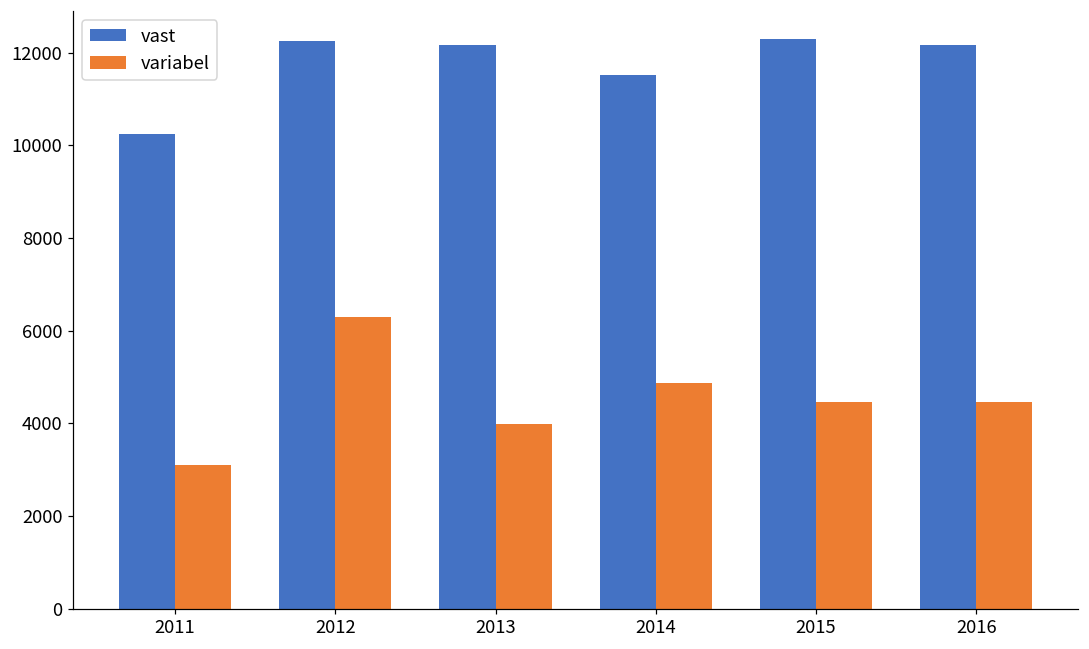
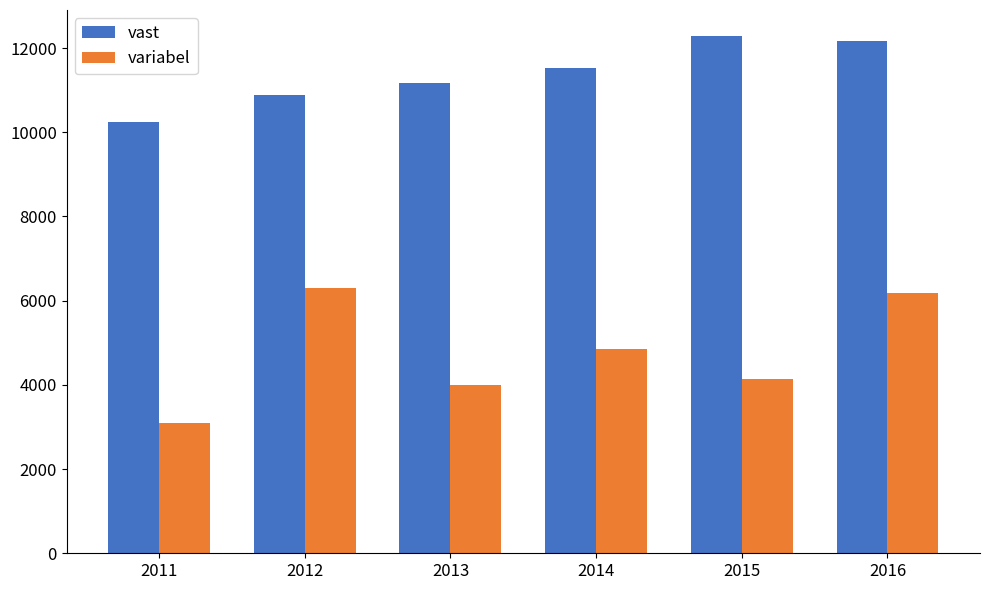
vast, 2012: 12300 -> 10900
vast, 2013: 12200 -> 11200
variabel, 2015: 4500 -> 4100
variabel, 2016: 4500 -> 6200
